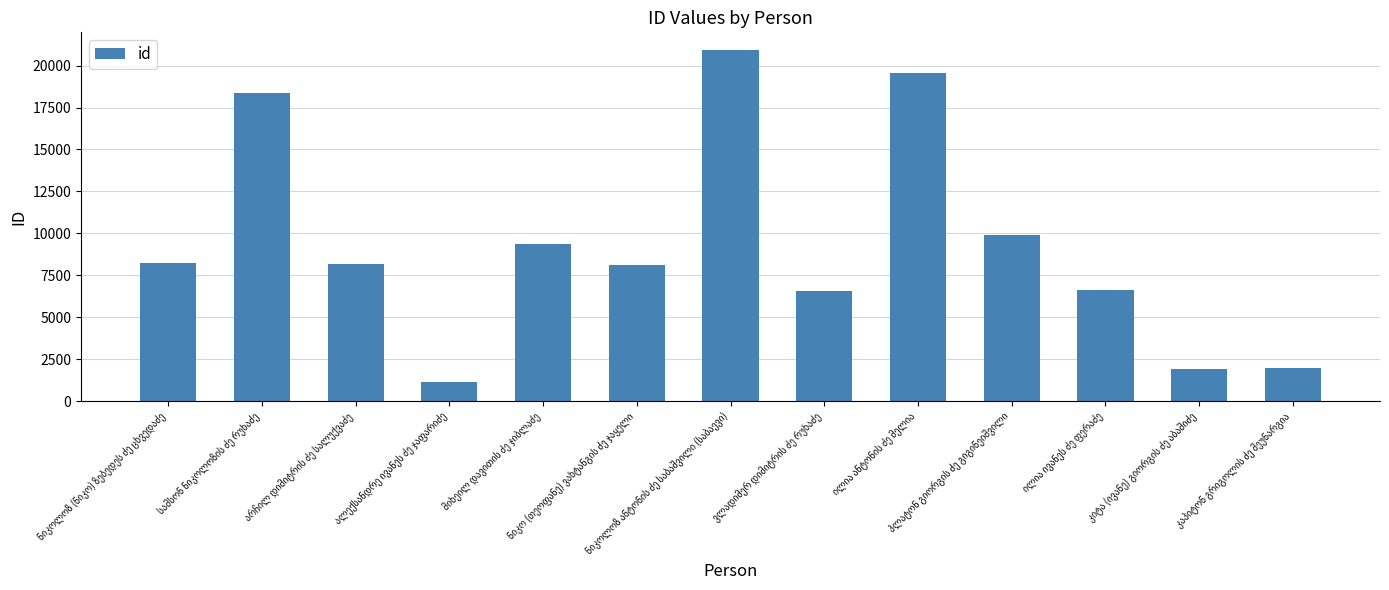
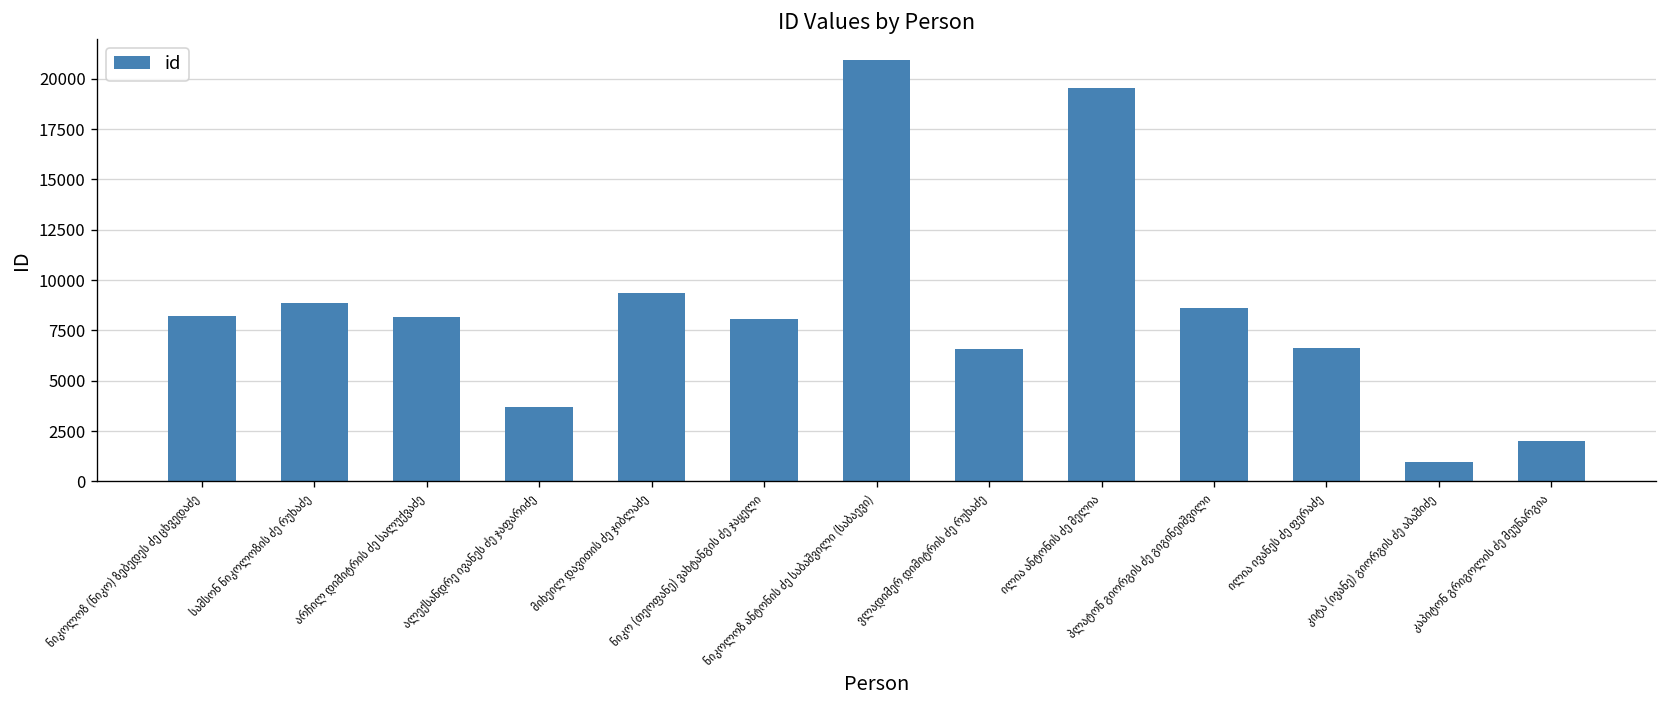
სამსონ ნიკოლოზის ძე რუხაძე: 18400 -> 8800
ალექსანდრე ივანეს ძე ჯაფარიძე: 1100 -> 3700
პლატონ გიორგის ძე გიგინეიშვილი: 9900 -> 8600
კიტა (ივანე) გიორგის ძე აბაშიძე: 1900 -> 1000
